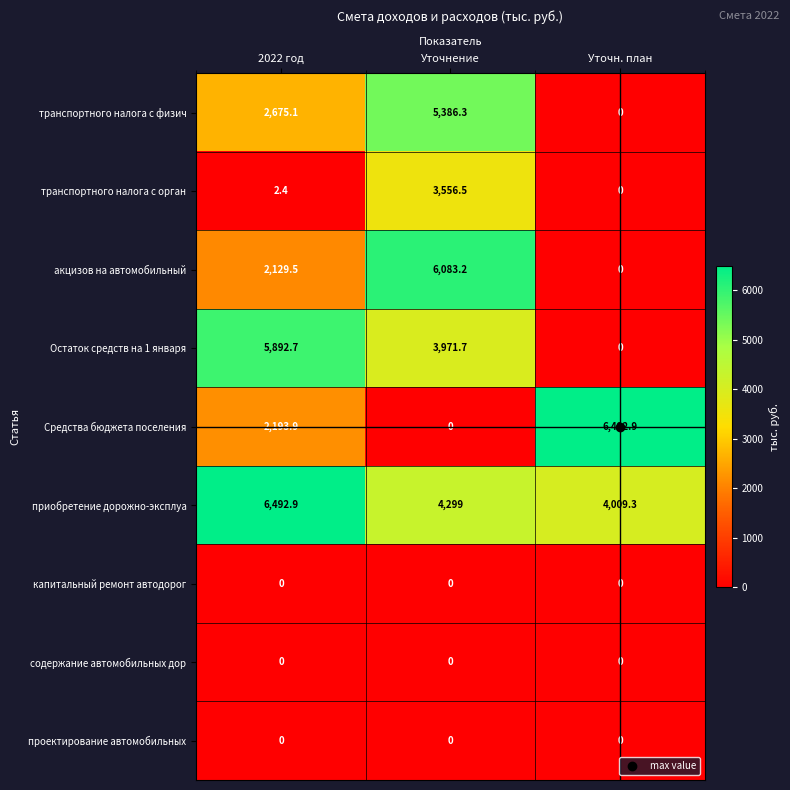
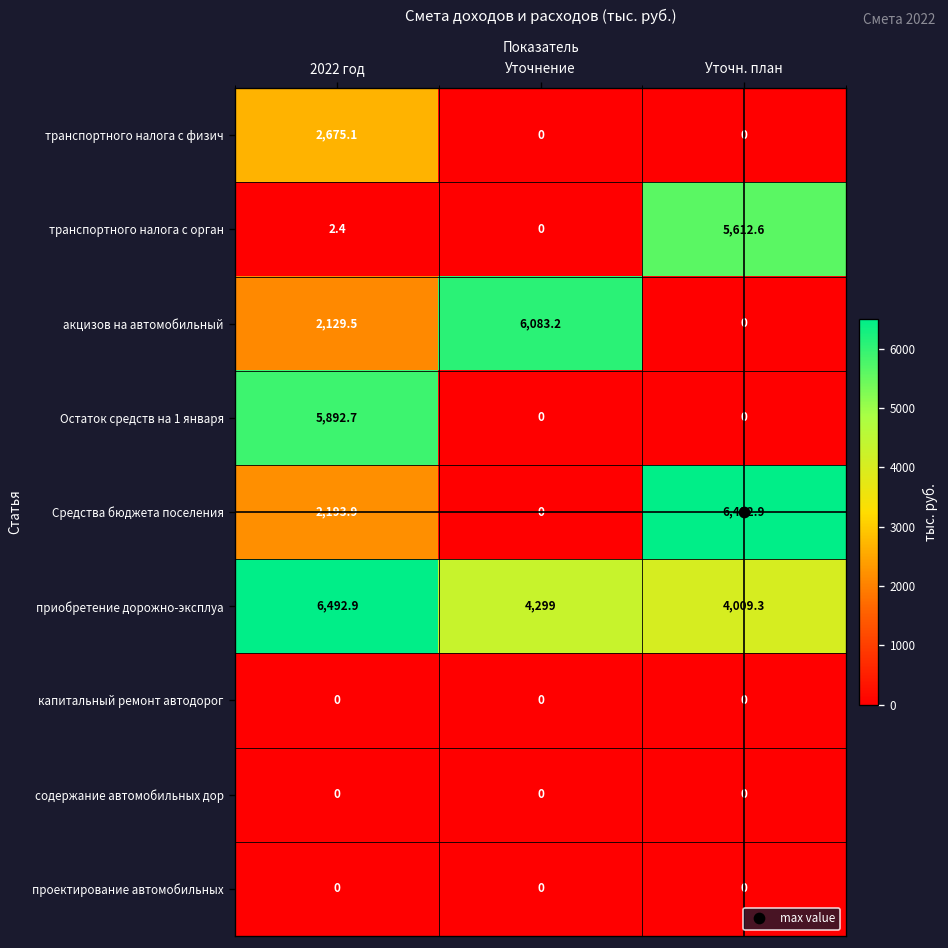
транспортного налога с физич, Уточнение: 5,386.3 -> 0
транспортного налога с орган, Уточнение: 3,556.5 -> 0
транспортного налога с орган, Уточн. план: 0 -> 5,612.6
Остаток средств на 1 января, Уточнение: 3,971.7 -> 0
